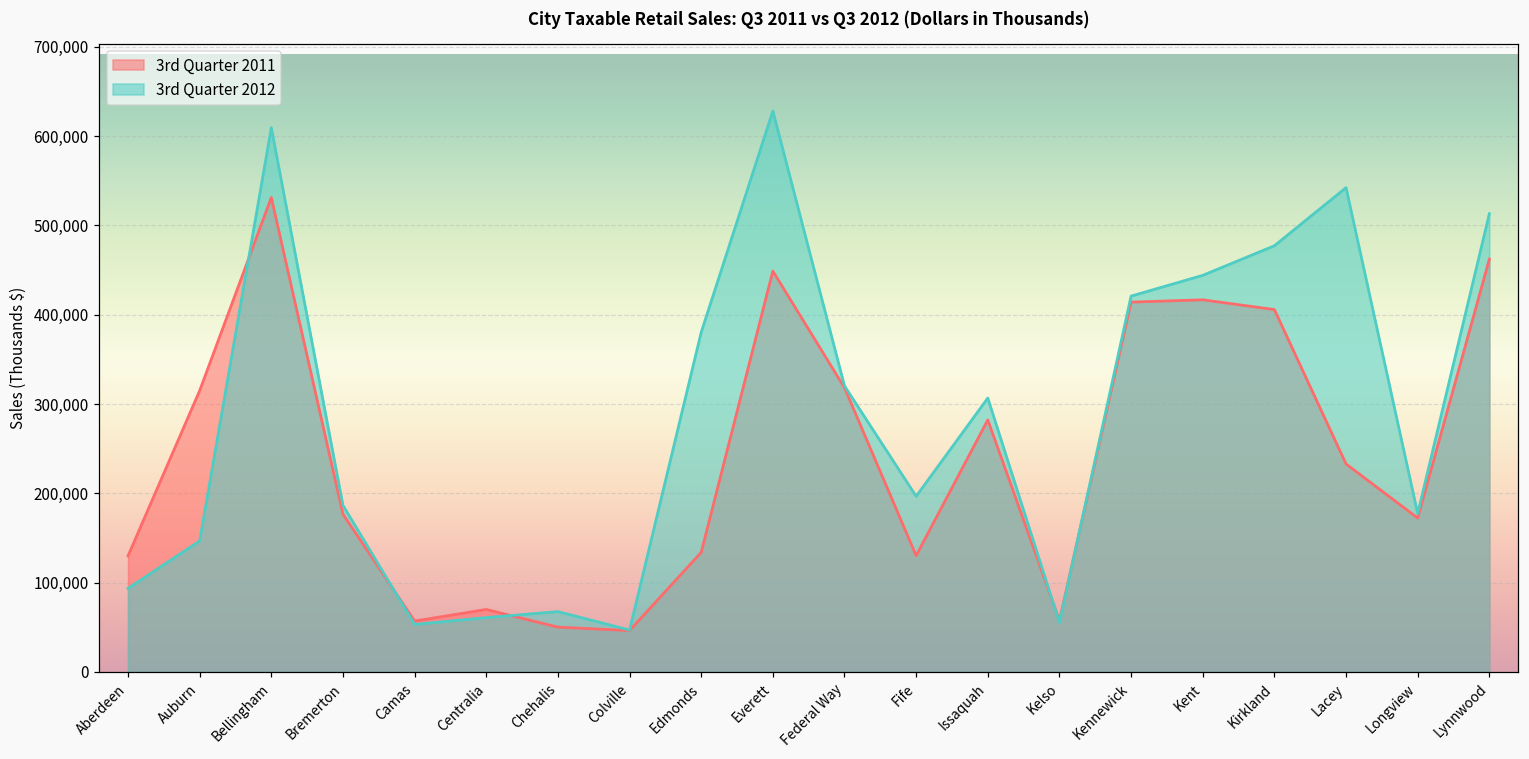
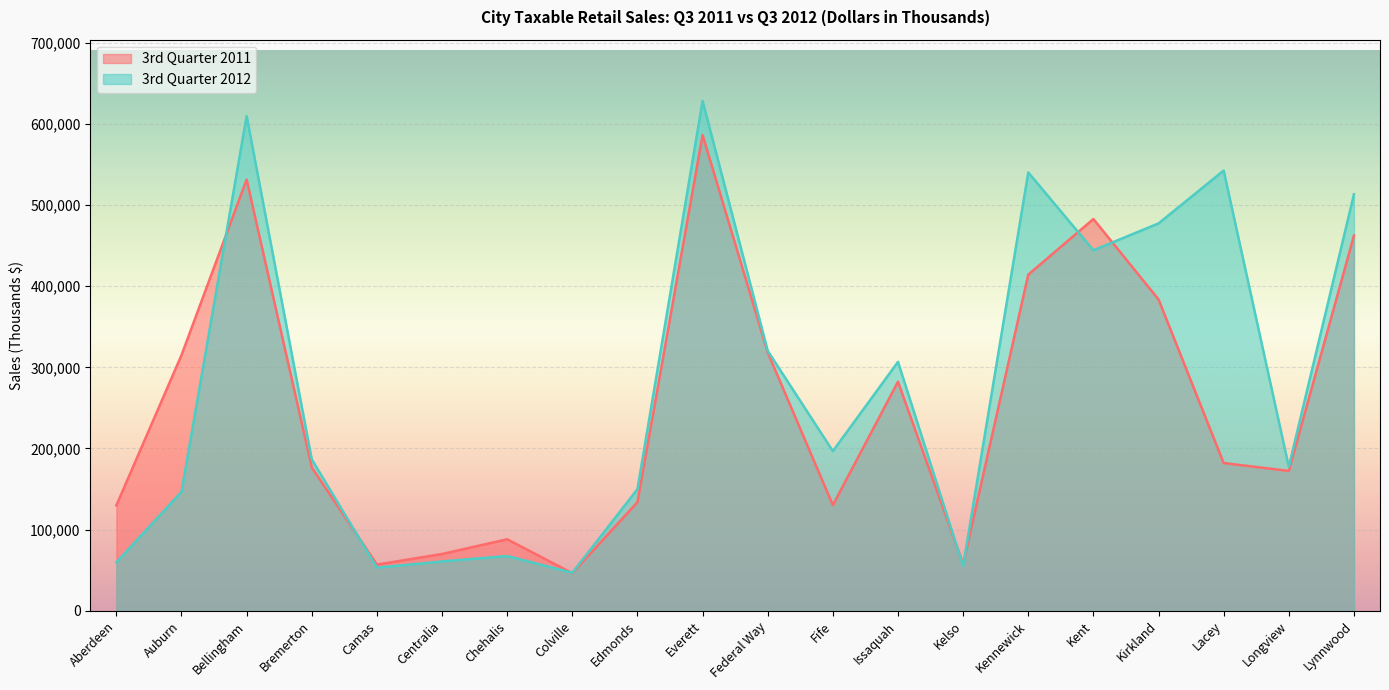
3rd Quarter 2012, Aberdeen: 90,000 -> 60,000
3rd Quarter 2011, Chehalis: 50,000 -> 90,000
3rd Quarter 2012, Edmonds: 380,000 -> 150,000
3rd Quarter 2011, Everett: 450,000 -> 590,000
3rd Quarter 2012, Kennewick: 420,000 -> 540,000
3rd Quarter 2011, Kent: 420,000 -> 480,000
3rd Quarter 2011, Kirkland: 410,000 -> 380,000
3rd Quarter 2011, Lacey: 230,000 -> 180,000
